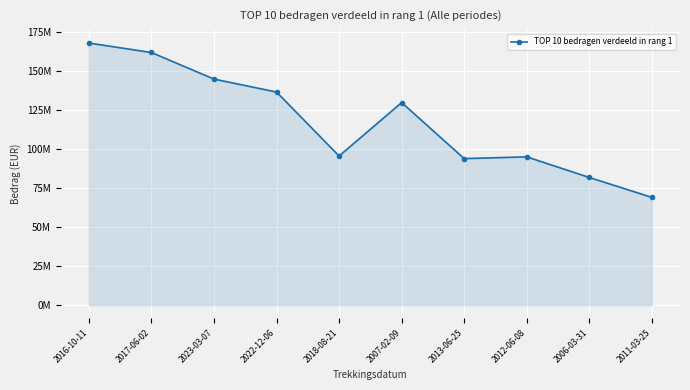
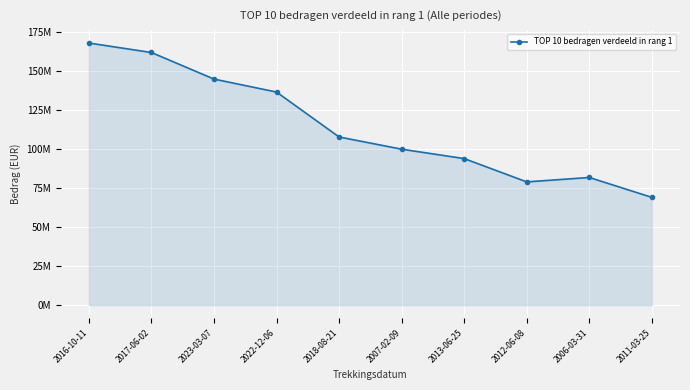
2018-08-21: 96000000 -> 108000000
2007-02-09: 130000000 -> 100000000
2012-06-08: 95000000 -> 79000000
